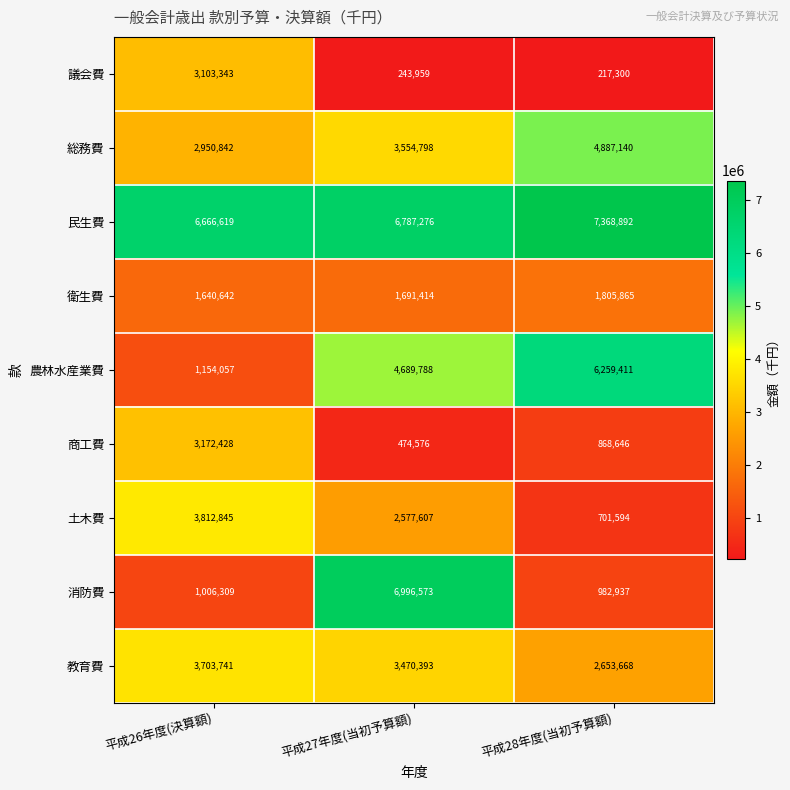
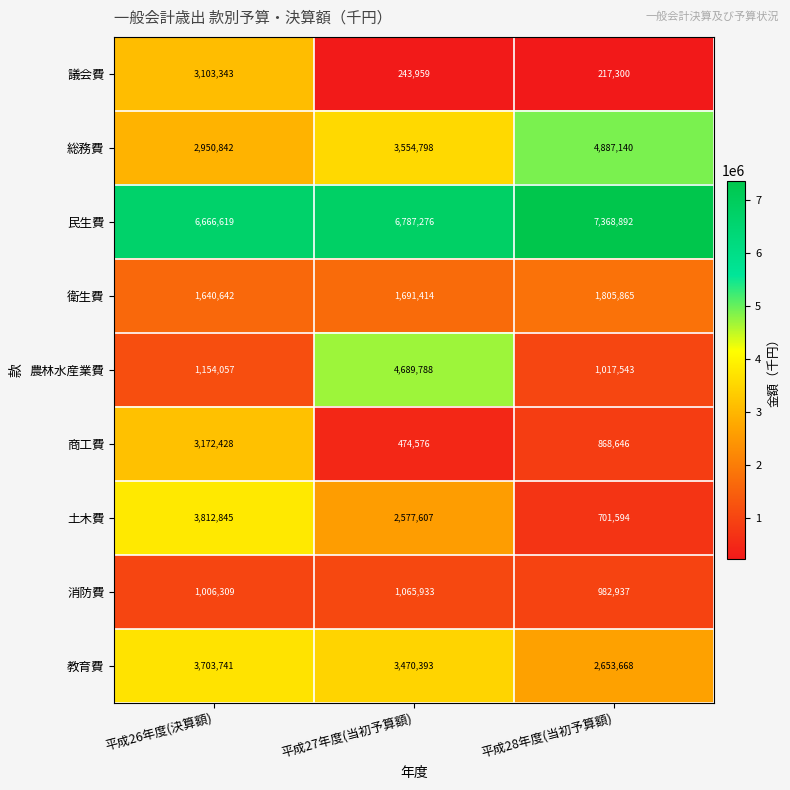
農林水産業費, 平成28年度(当初予算額): 6,259,411 -> 1,017,543
消防費, 平成27年度(当初予算額): 6,996,573 -> 1,065,933
